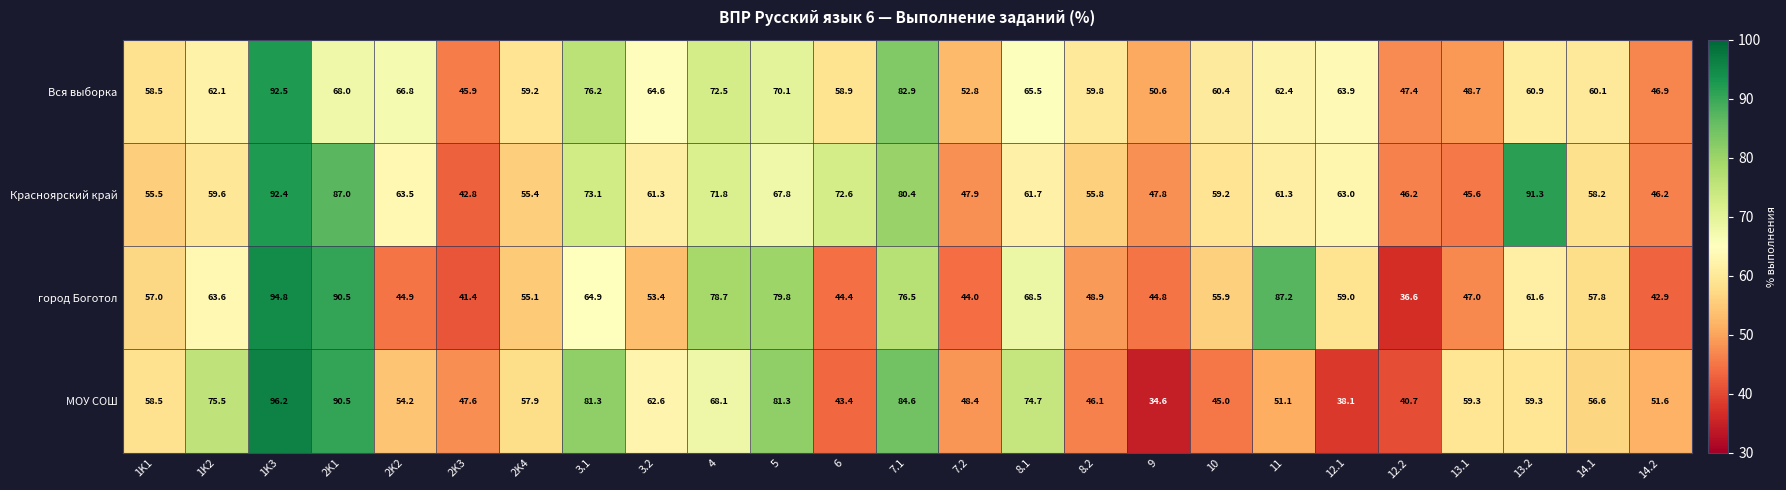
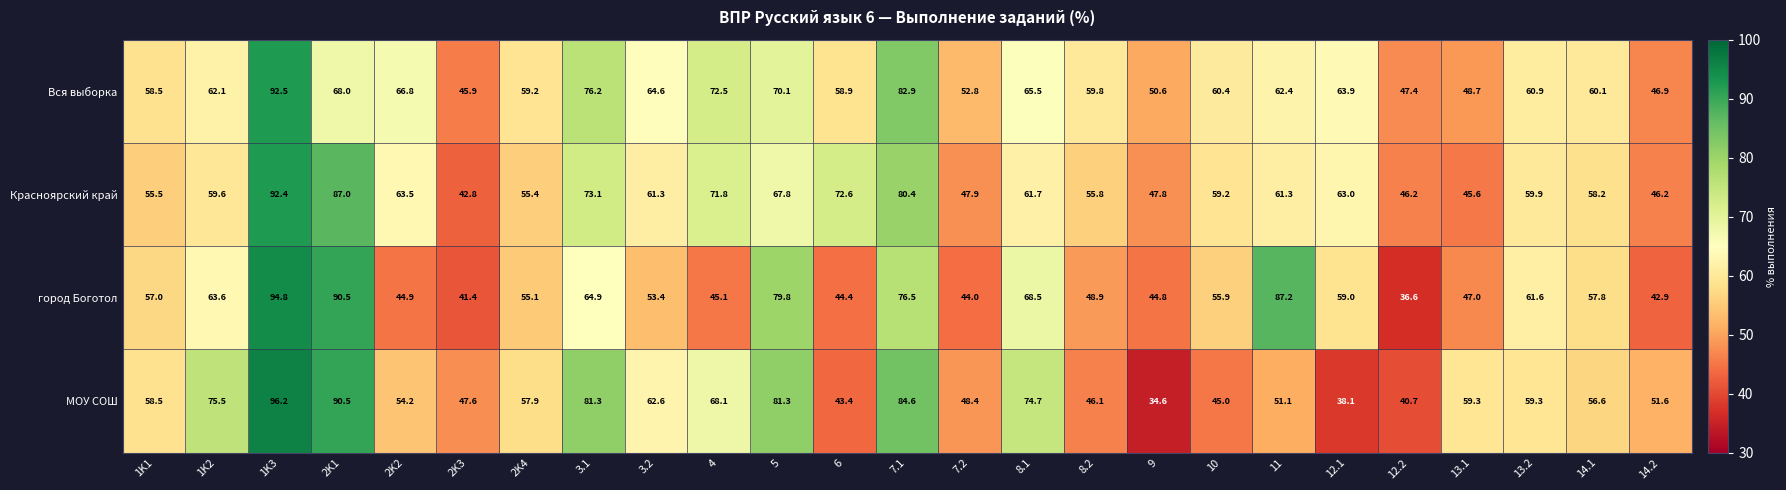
Красноярский край, 13.2: 91.3 -> 59.9
город Боготол, 4: 78.7 -> 45.1
